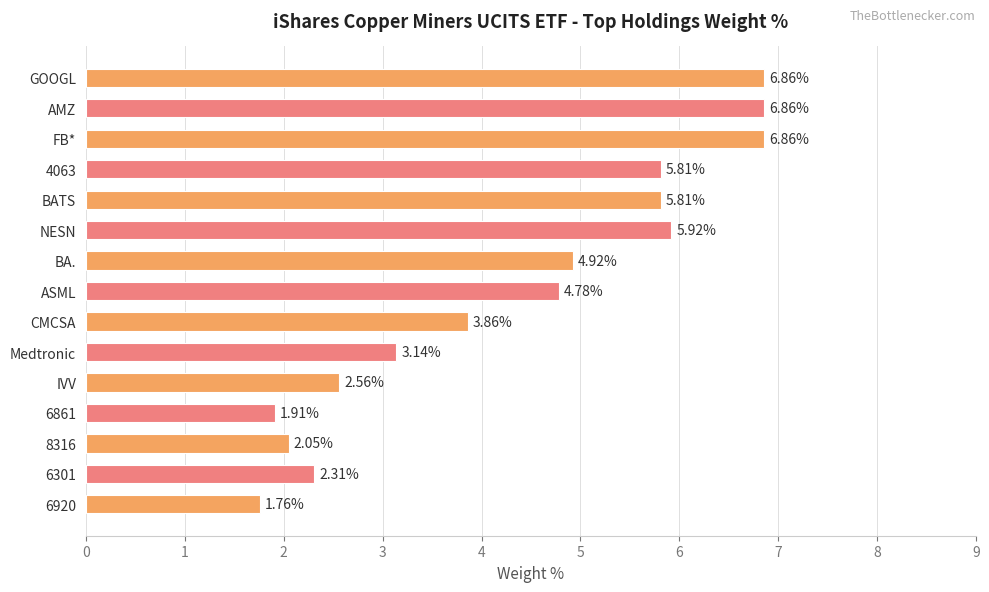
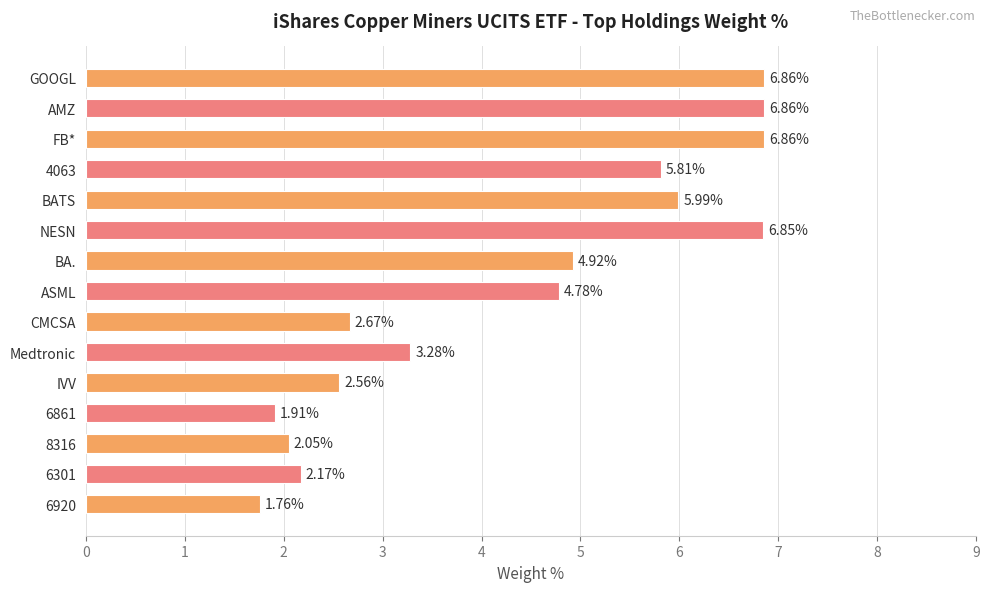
BATS: 5.81% -> 5.99%
NESN: 5.92% -> 6.85%
CMCSA: 3.86% -> 2.67%
Medtronic: 3.14% -> 3.28%
6301: 2.31% -> 2.17%
